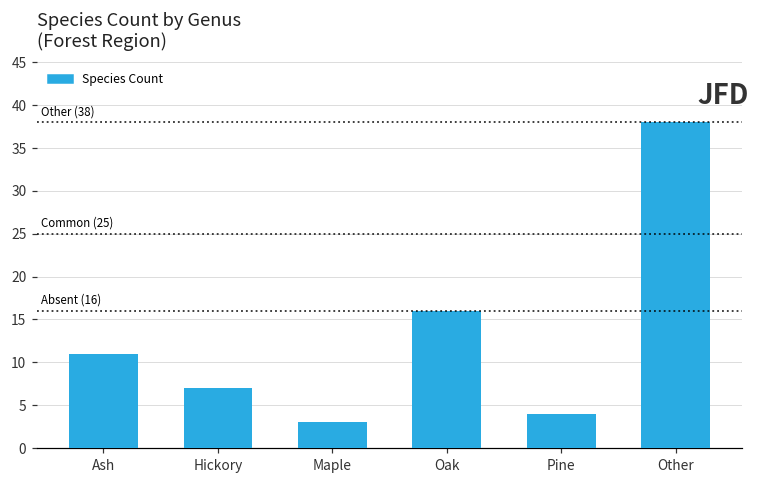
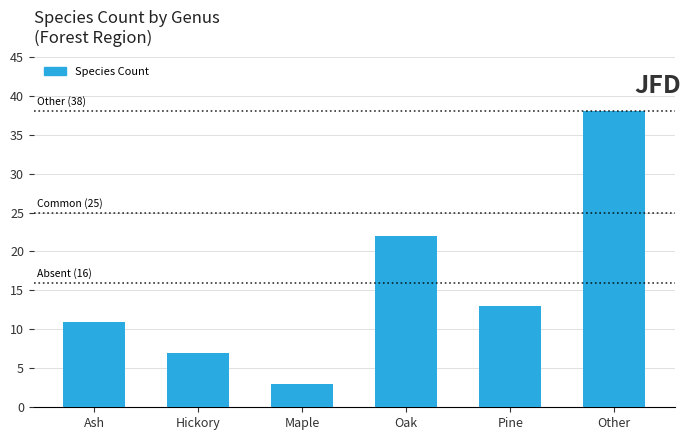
Oak: 16 -> 22
Pine: 4 -> 13
